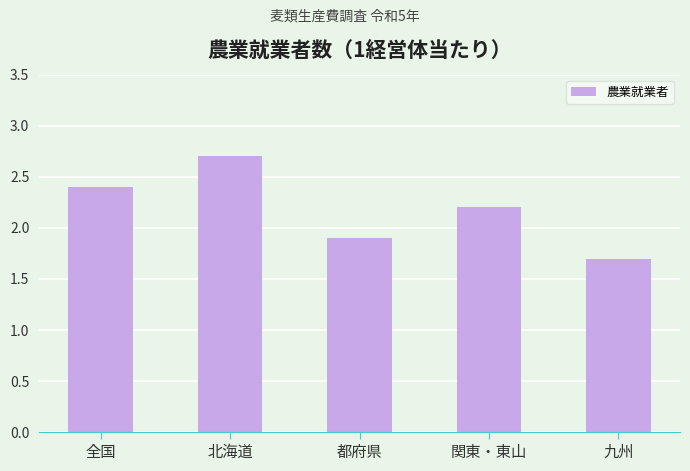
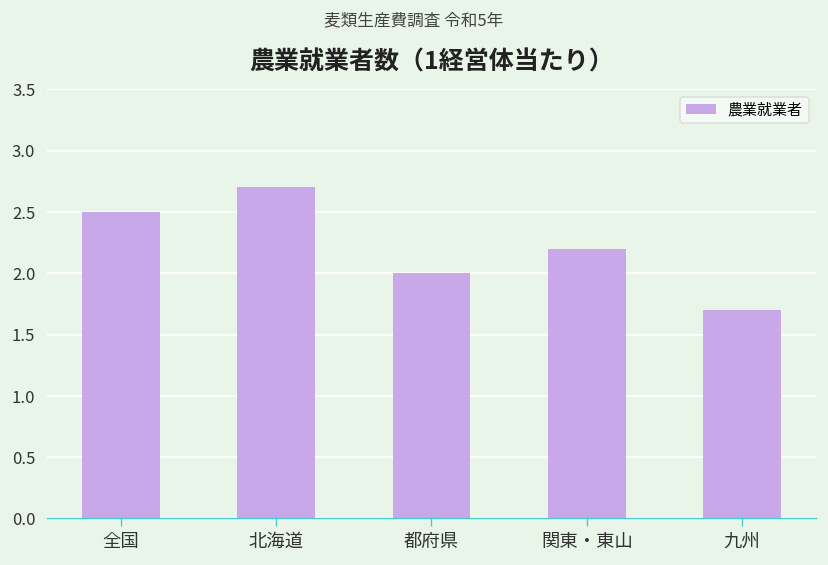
全国: 2.4 -> 2.5
都府県: 1.9 -> 2.0
